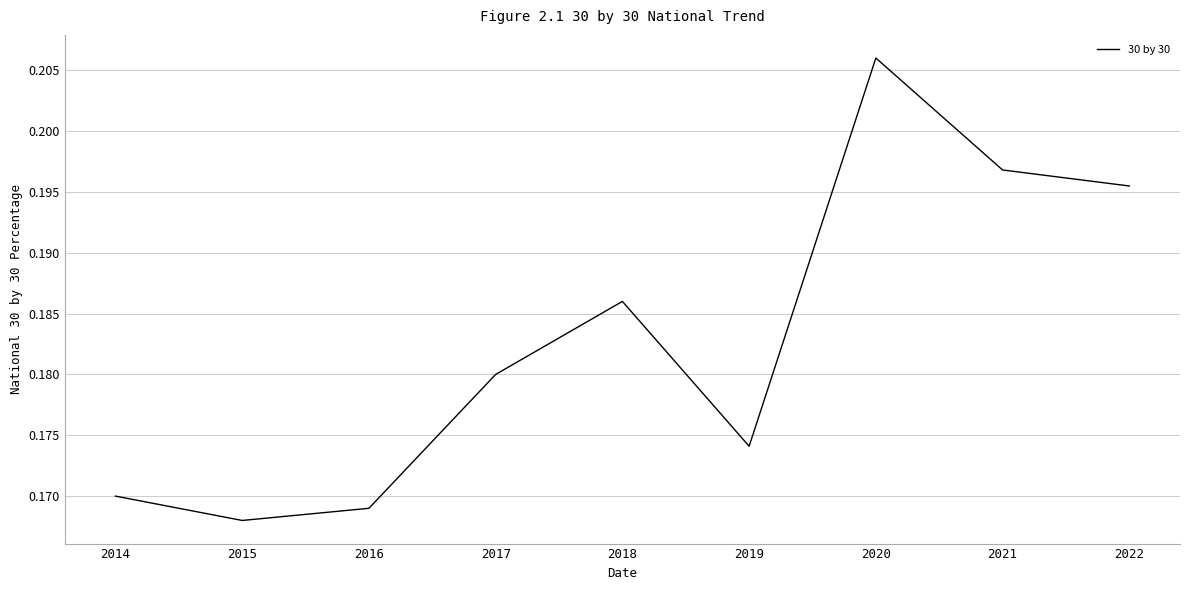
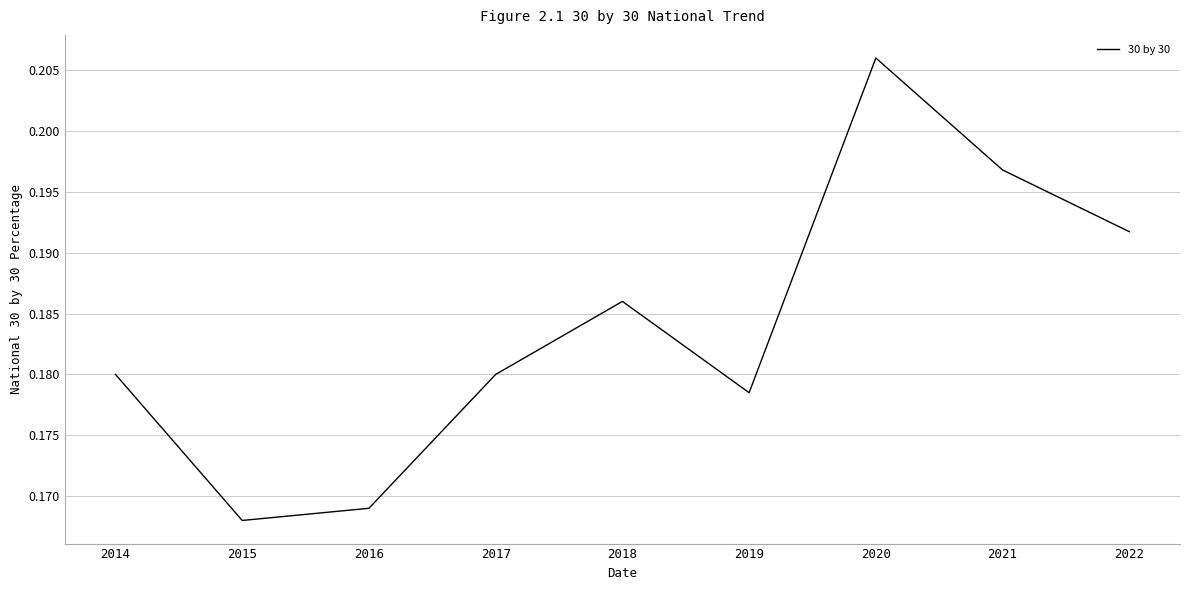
2014: 0.17 -> 0.18
2019: 0.1741 -> 0.1785
2022: 0.1955 -> 0.1917
